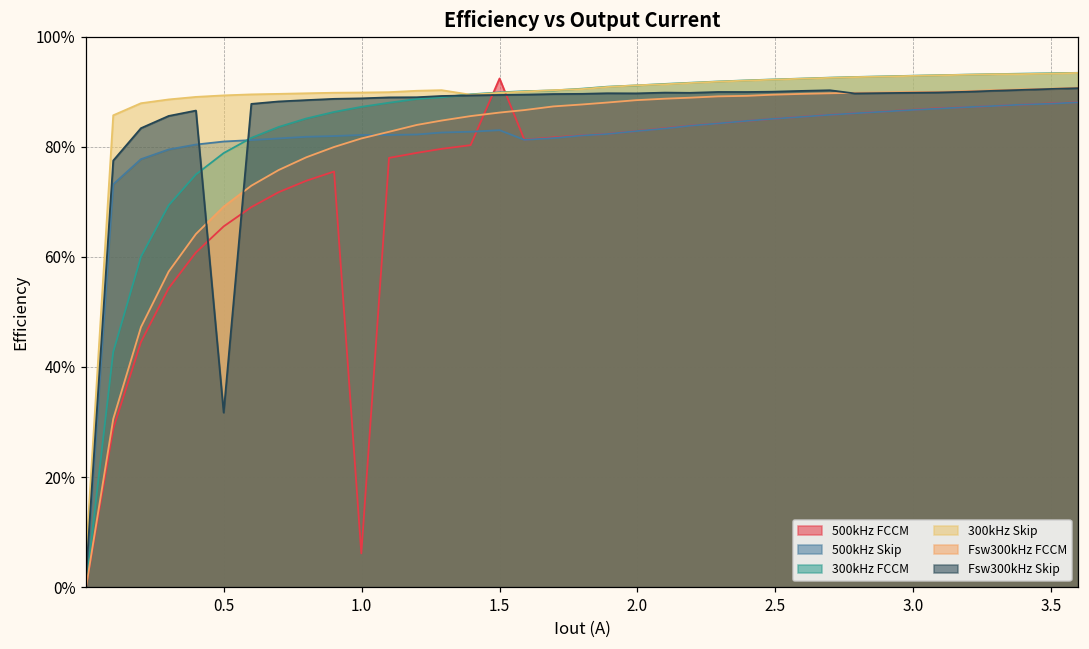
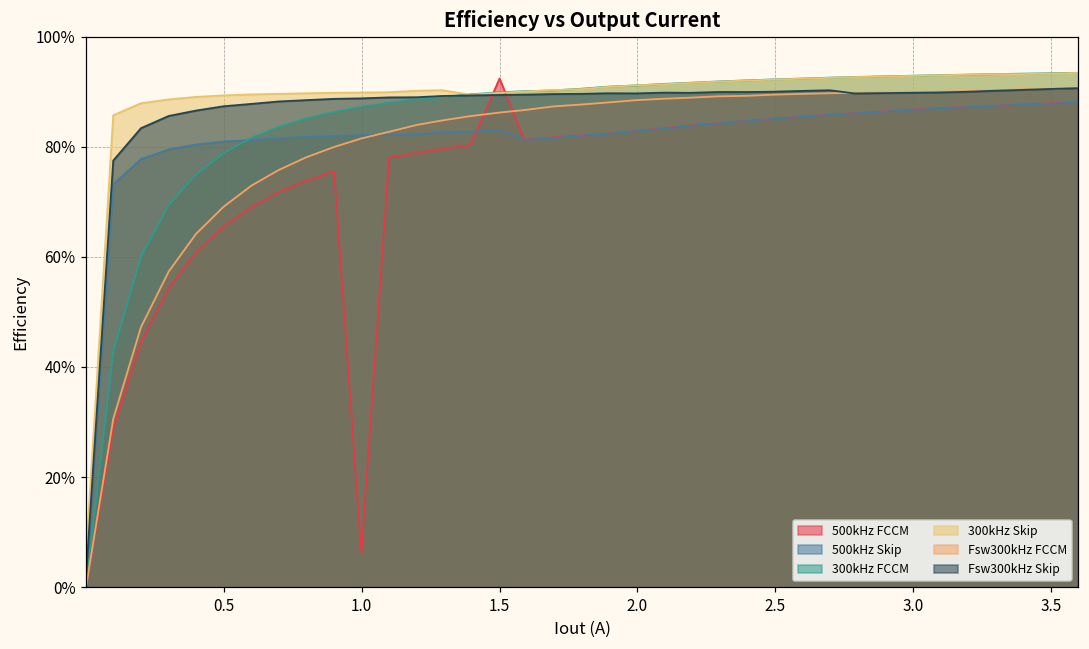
Fsw300kHz Skip, 0.5: 32% -> 87%
